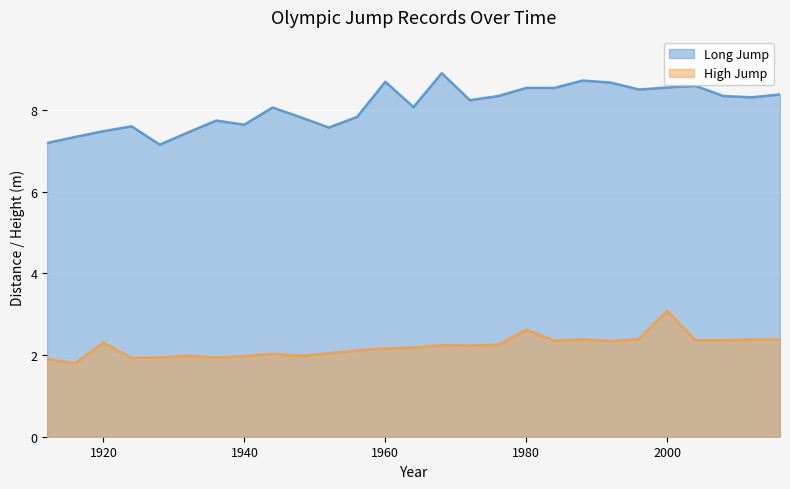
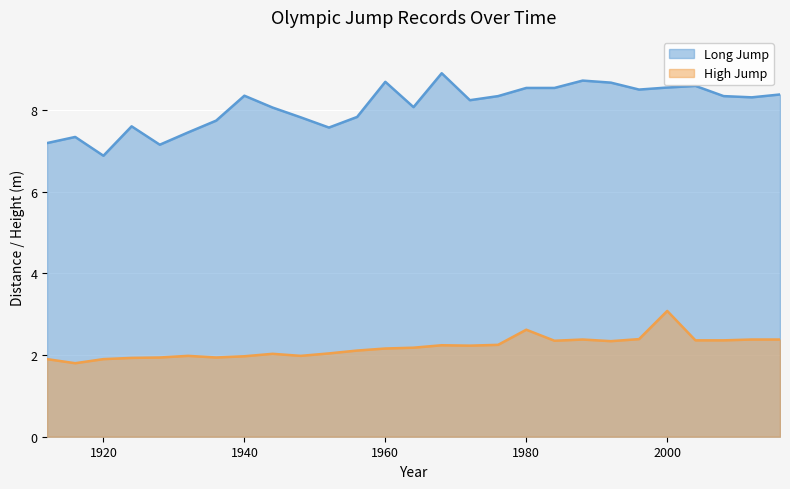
Long Jump, 1920: 7.5 -> 6.9
High Jump, 1920: 2.3 -> 1.9
Long Jump, 1940: 7.6 -> 8.4
